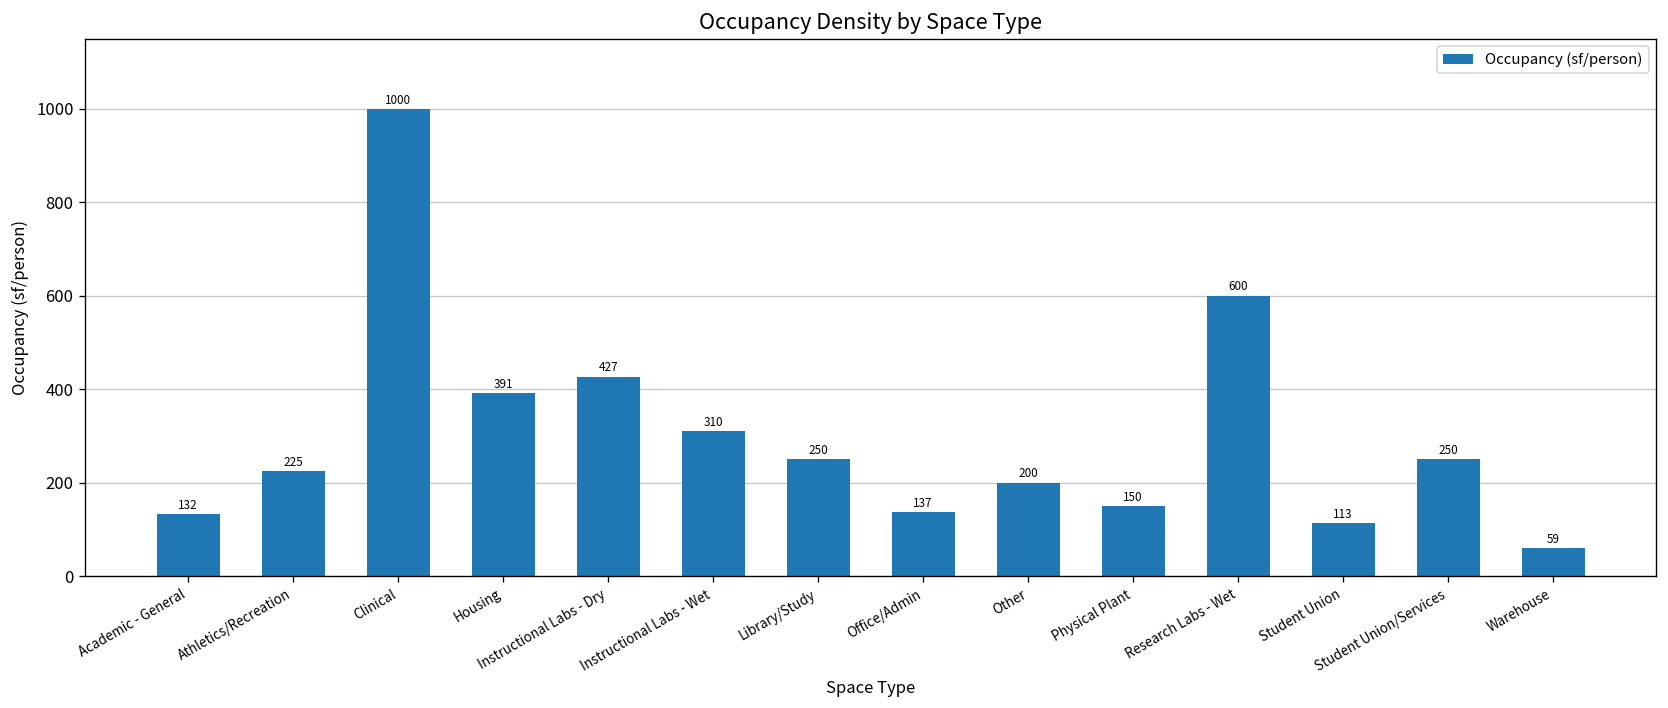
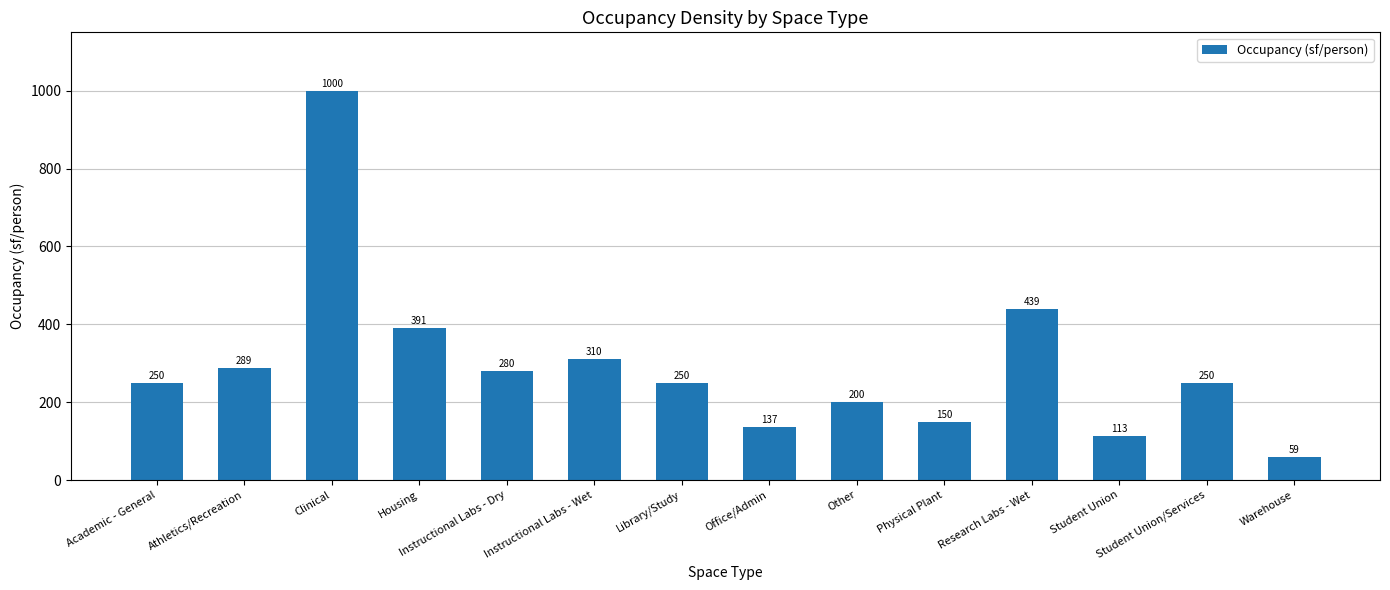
Academic - General: 132 -> 250
Athletics/Recreation: 225 -> 289
Instructional Labs - Dry: 427 -> 280
Research Labs - Wet: 600 -> 439
